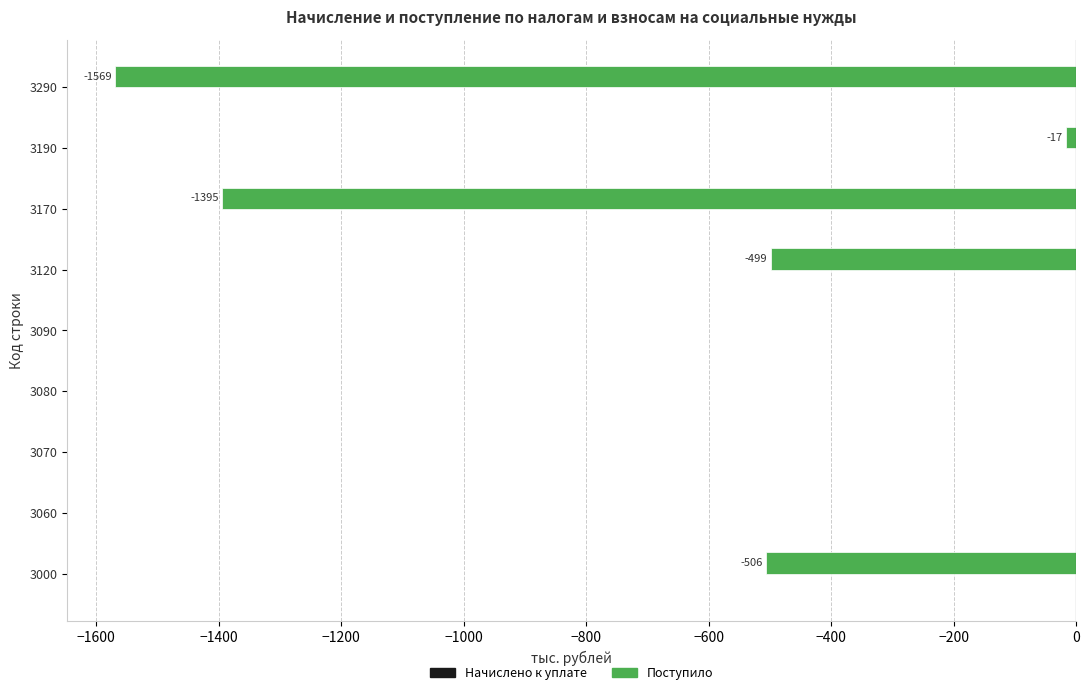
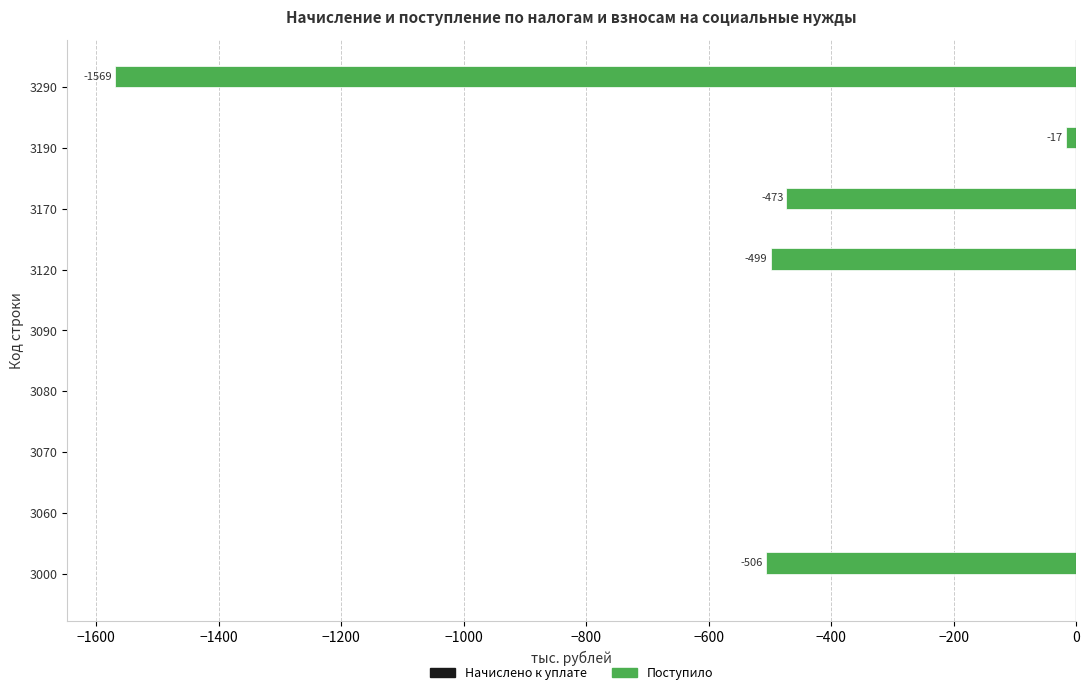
Поступило, 3170: -1395 -> -473
